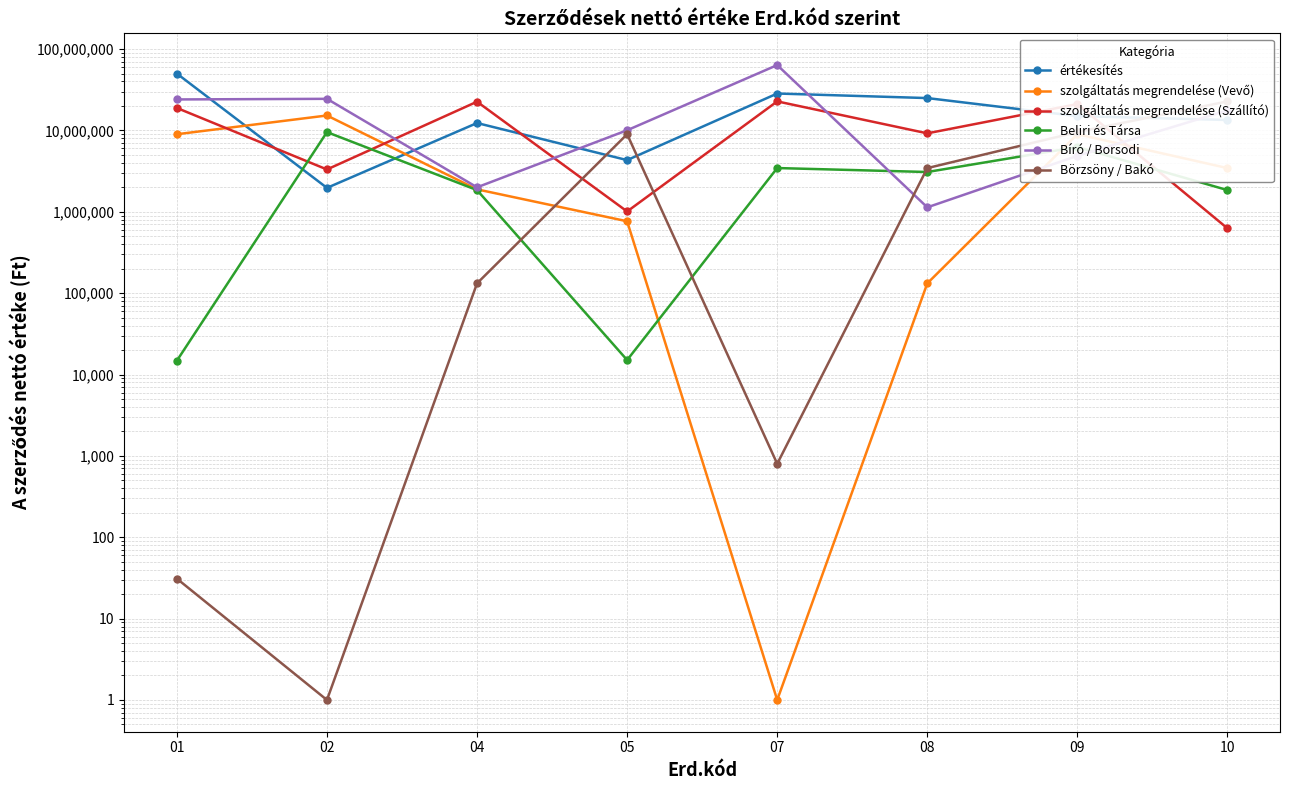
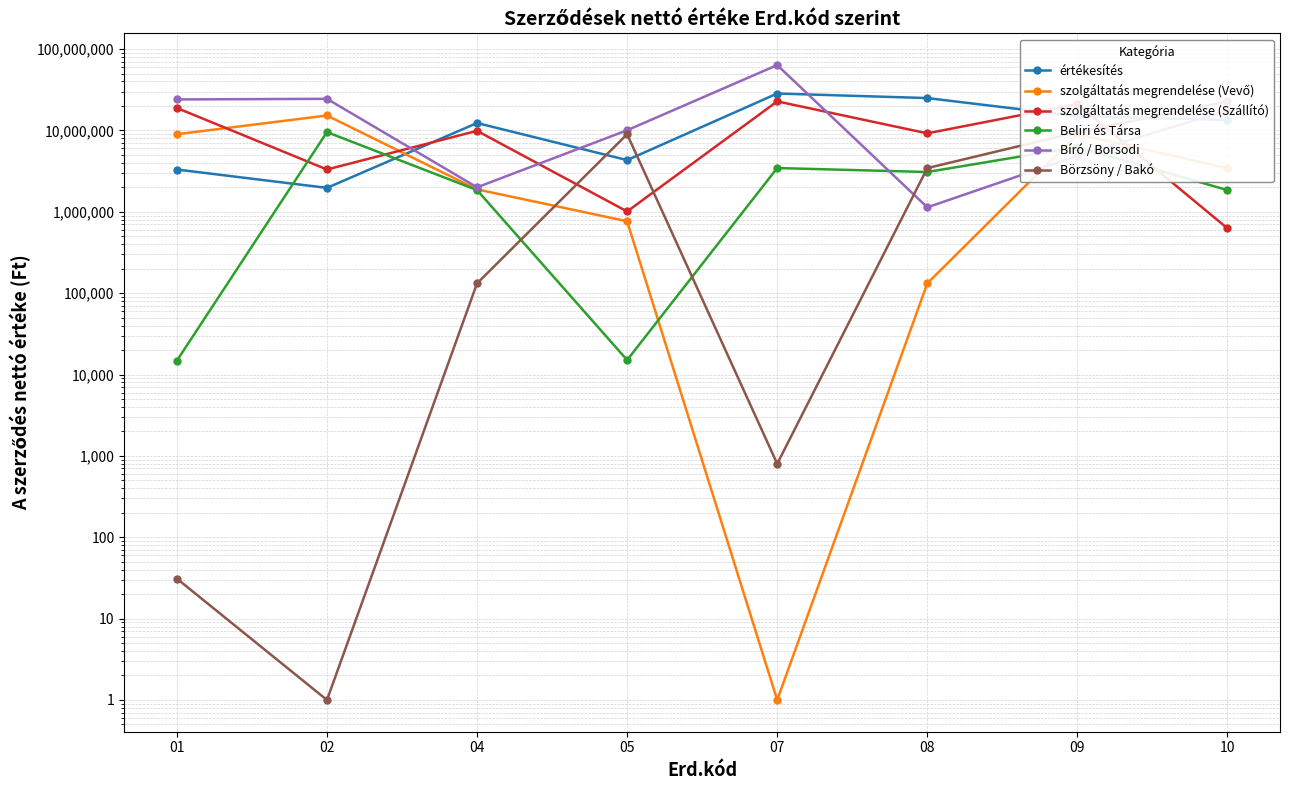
értékesítés, 01: 50,000,000 -> 3,300,000
szolgáltatás megrendelése (Szállító), 04: 23,000,000 -> 10,000,000
